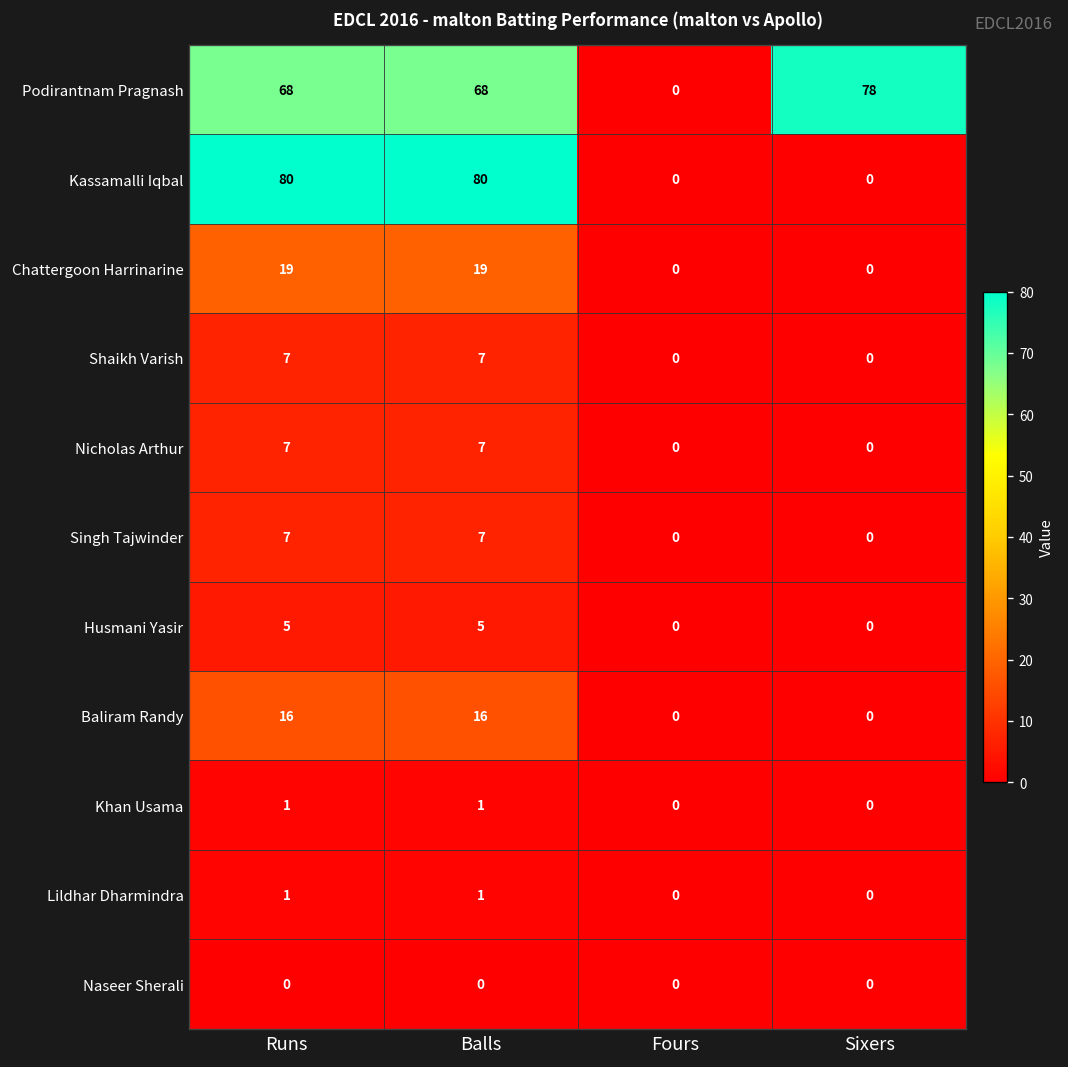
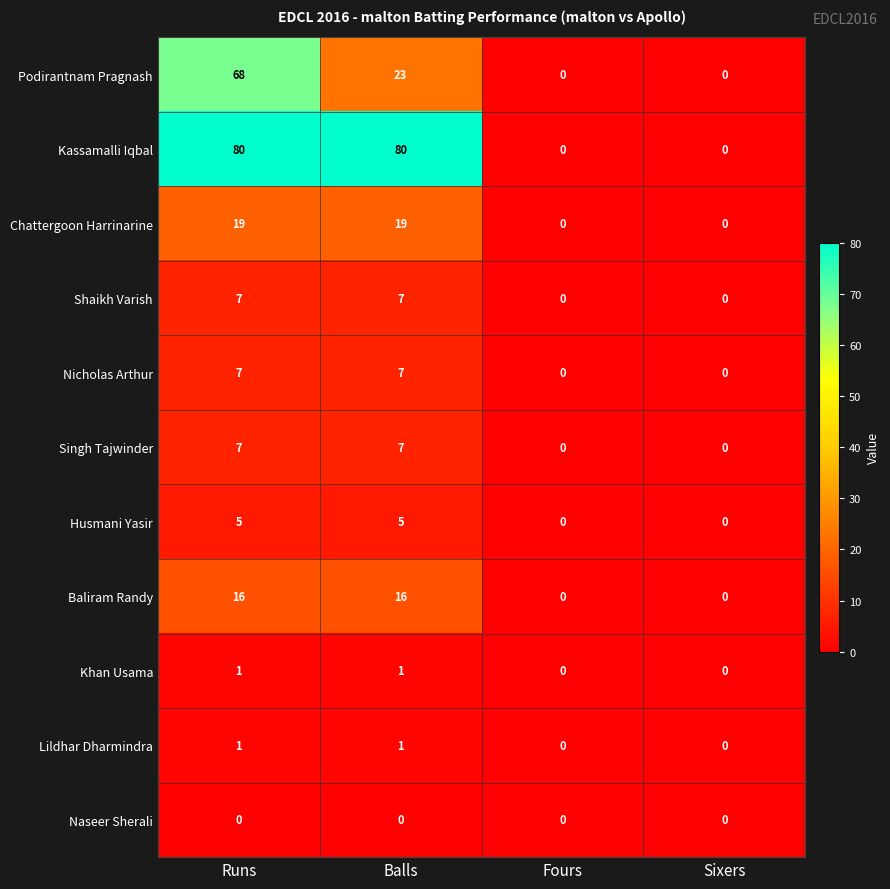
Podirantnam Pragnash, Balls: 68 -> 23
Podirantnam Pragnash, Sixers: 78 -> 0
